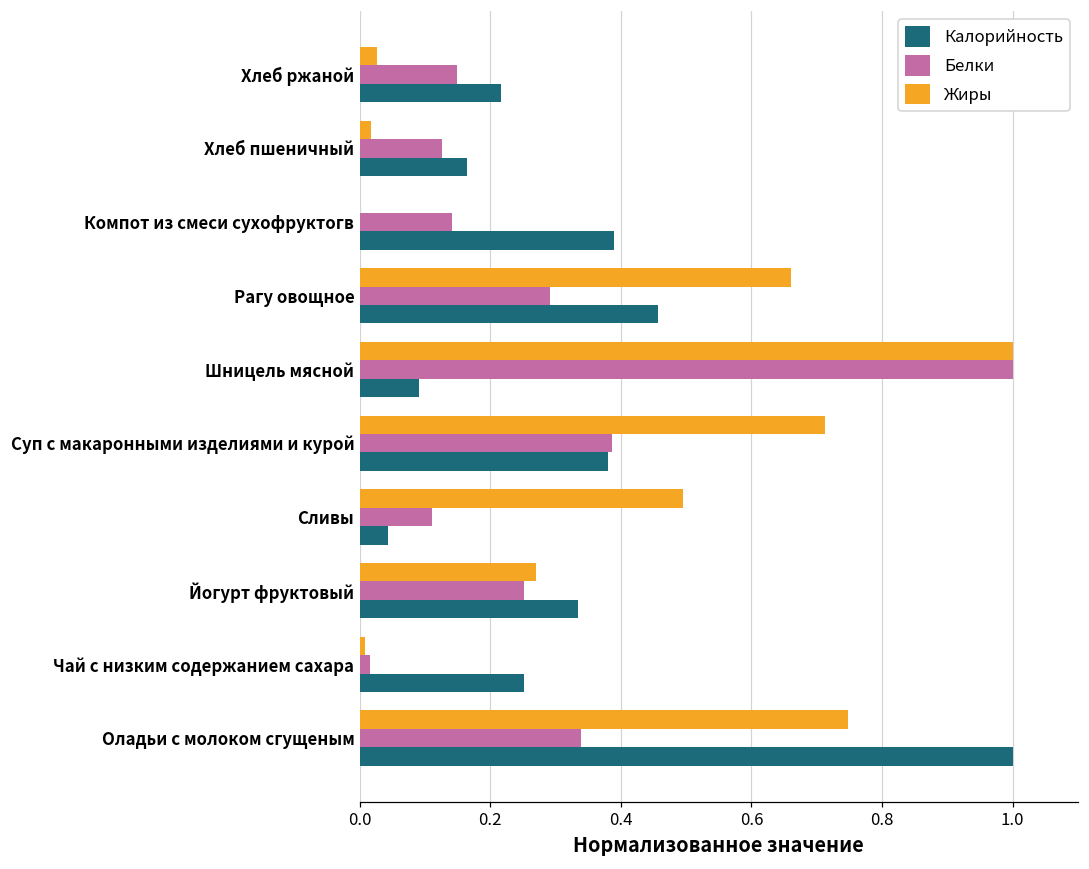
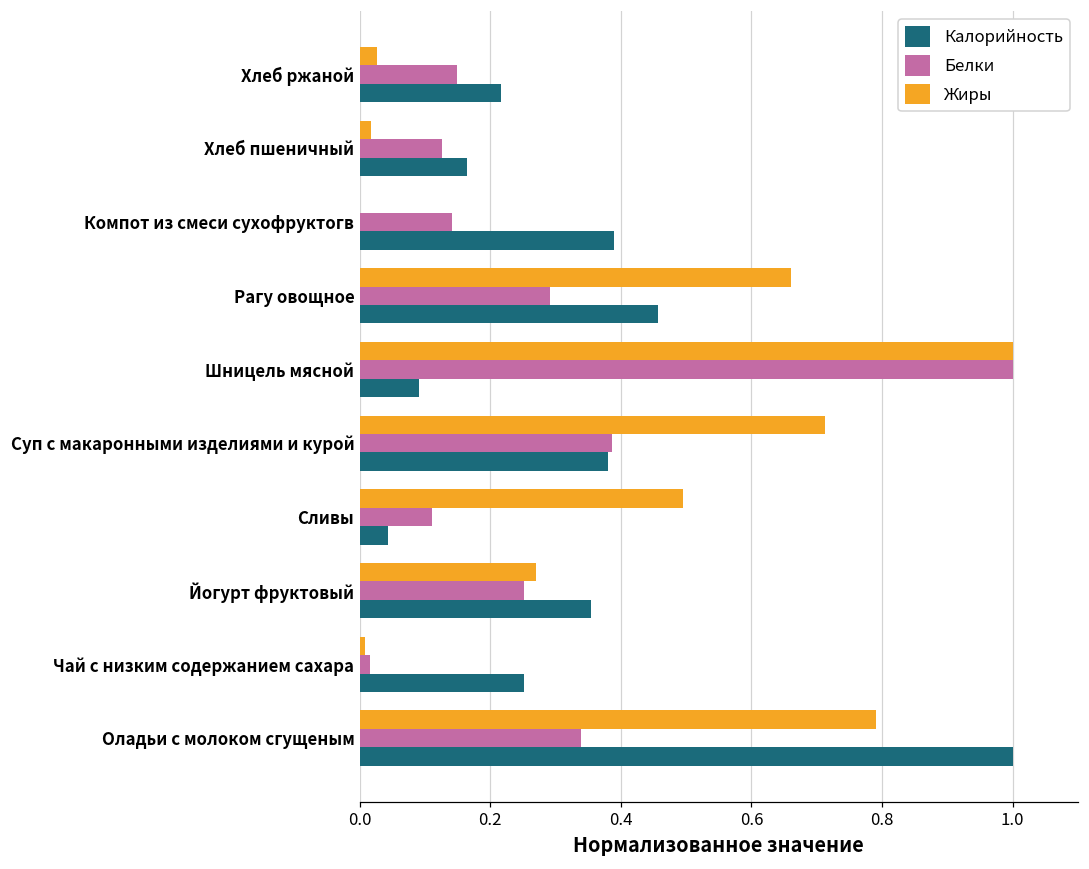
Калорийность, Йогурт фруктовый: 0.33 -> 0.35
Жиры, Оладьи с молоком сгущеным: 0.75 -> 0.79
